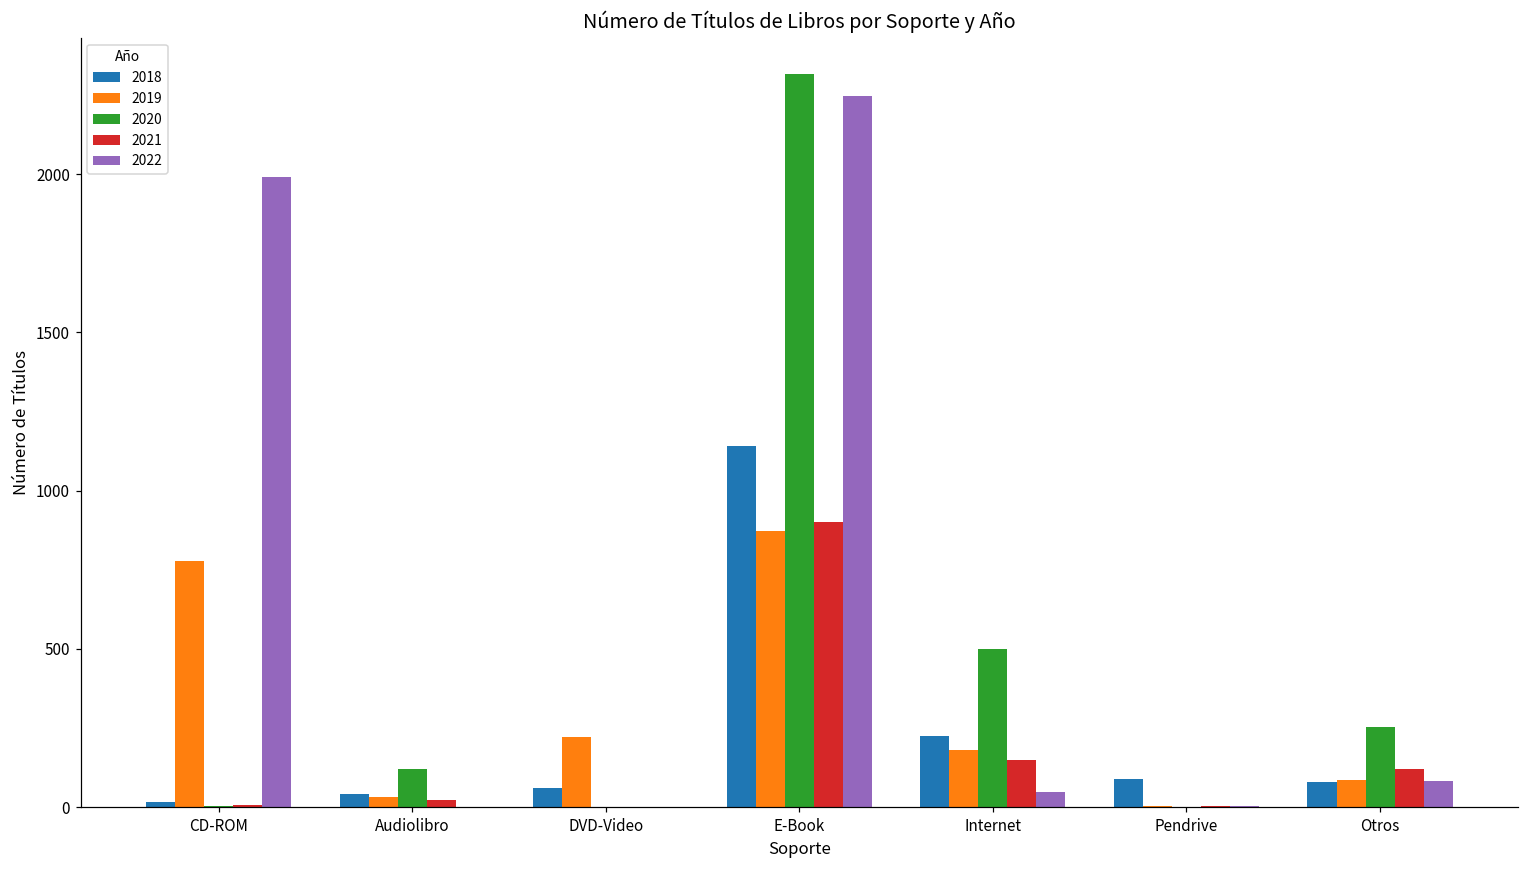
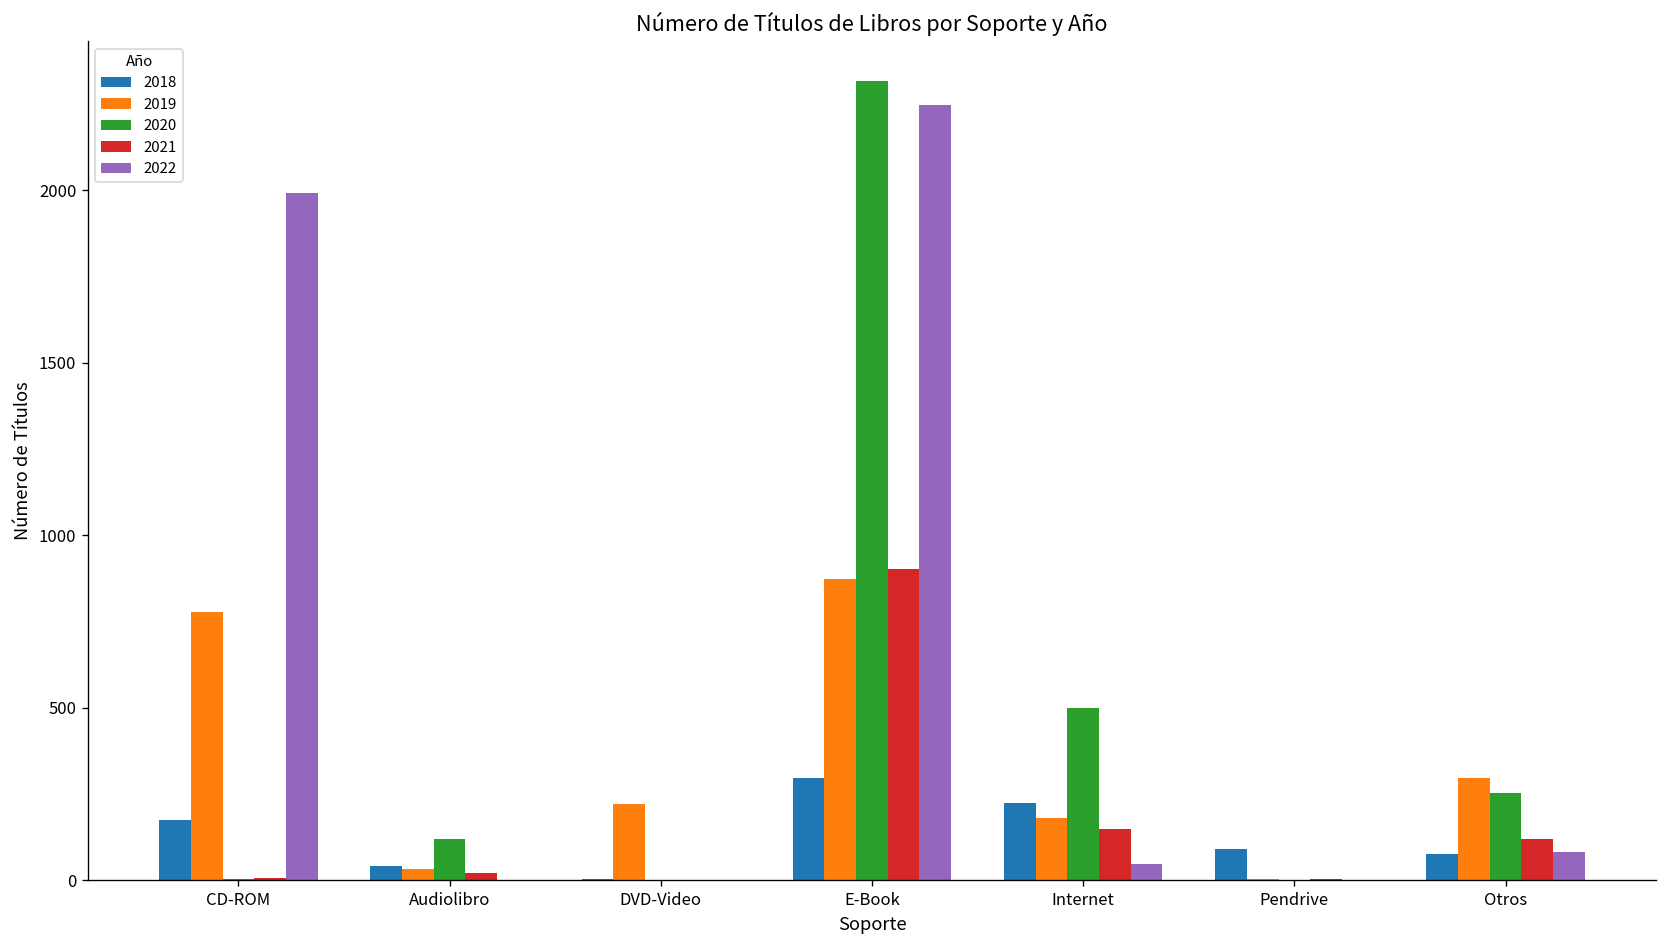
2018, CD-ROM: 20 -> 180
2018, DVD-Video: 60 -> 0
2018, E-Book: 1140 -> 300
2019, Otros: 90 -> 300
